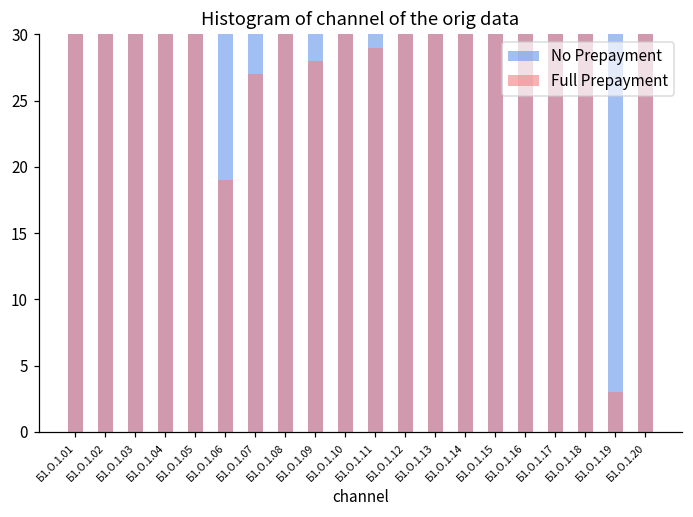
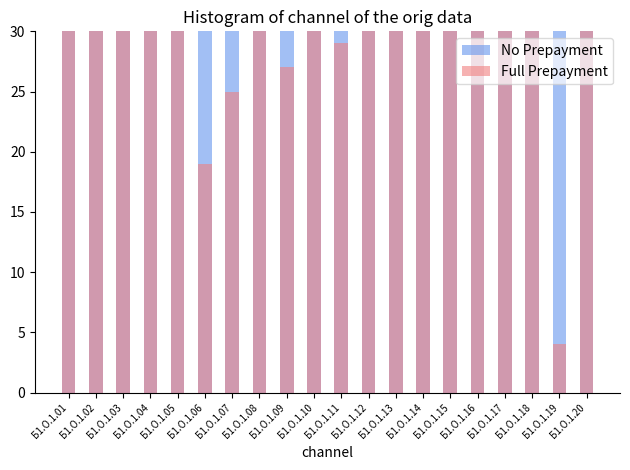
Full Prepayment, Б1.О.1.07: 27 -> 25
Full Prepayment, Б1.О.1.09: 28 -> 27
Full Prepayment, Б1.О.1.19: 3 -> 4
